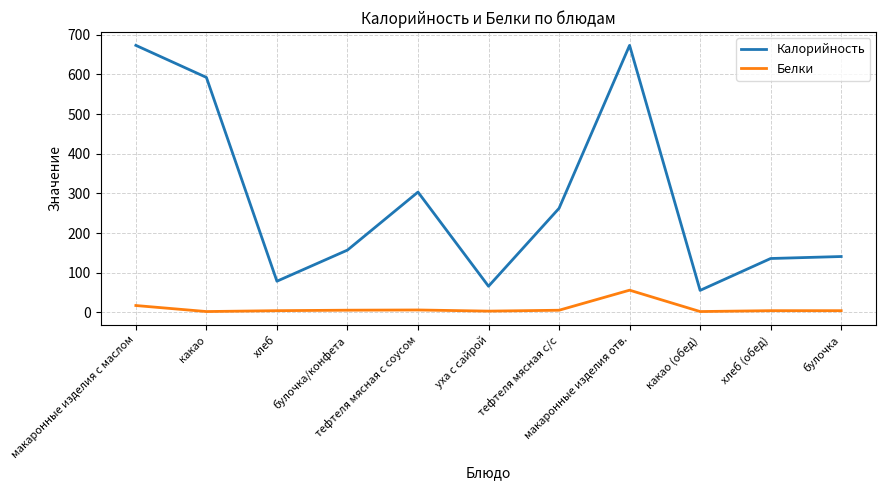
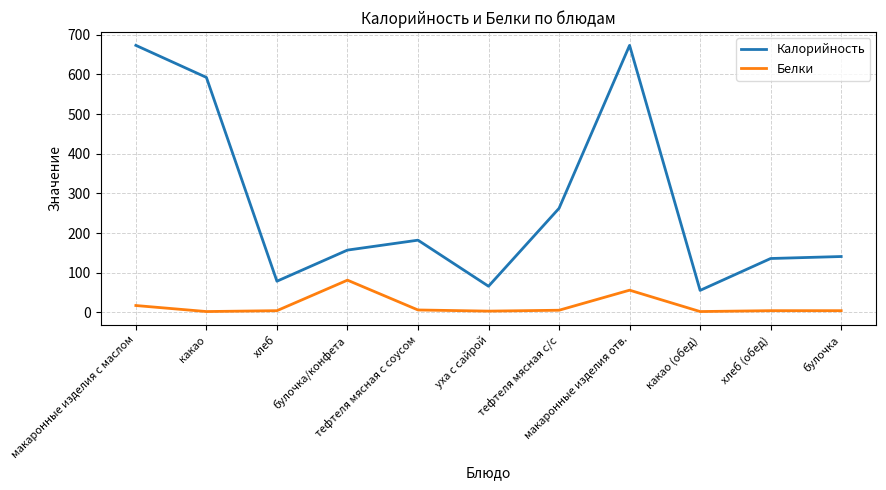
Белки, булочка/конфета: 10 -> 80
Калорийность, тефтеля мясная с соусом: 300 -> 180
